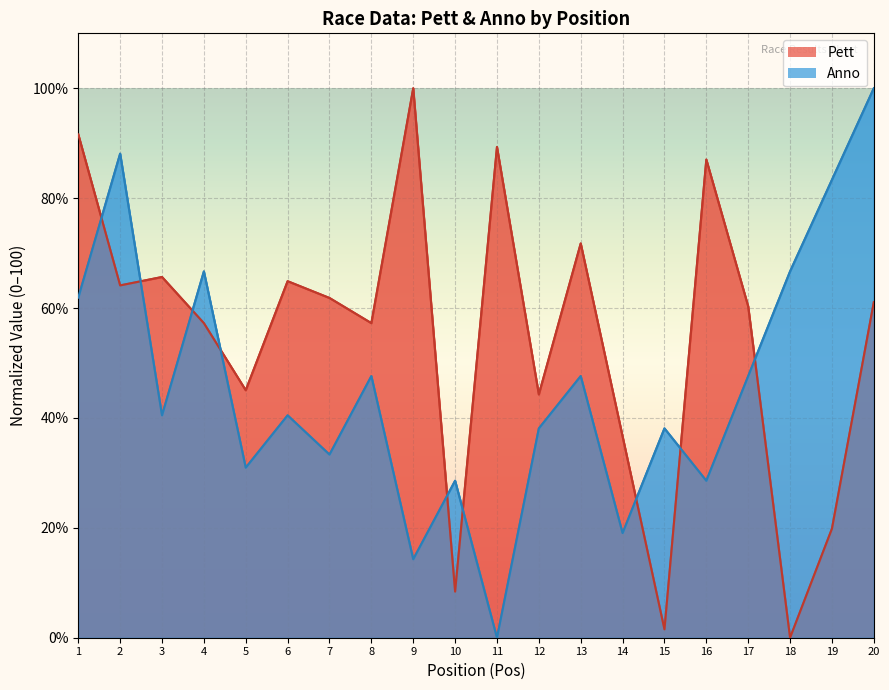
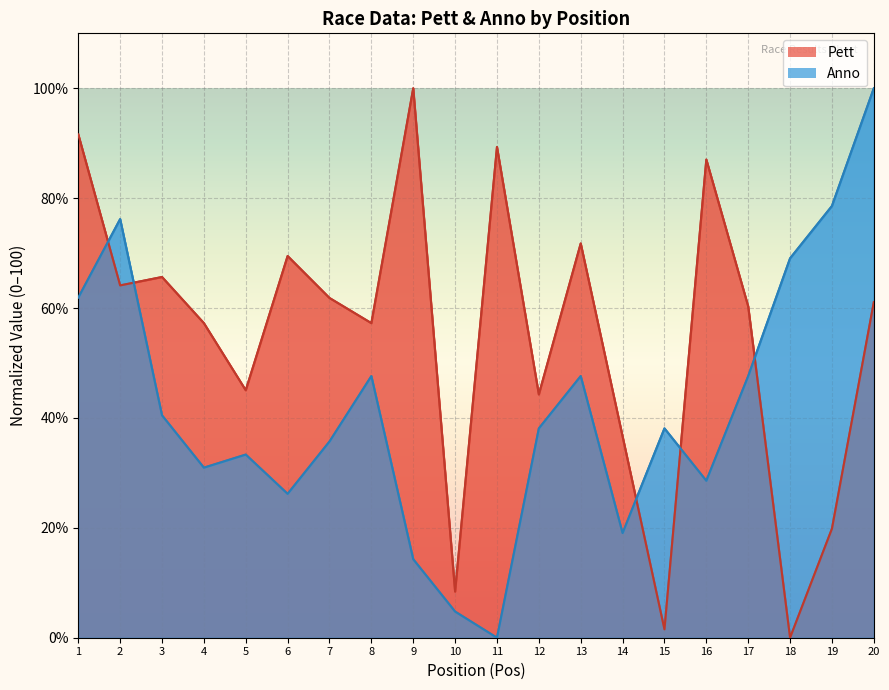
Anno, 2: 88% -> 76%
Anno, 4: 67% -> 31%
Anno, 5: 31% -> 33%
Pett, 6: 65% -> 69%
Anno, 6: 40% -> 26%
Anno, 7: 33% -> 36%
Anno, 10: 29% -> 5%
Anno, 18: 67% -> 69%
Anno, 19: 83% -> 79%
